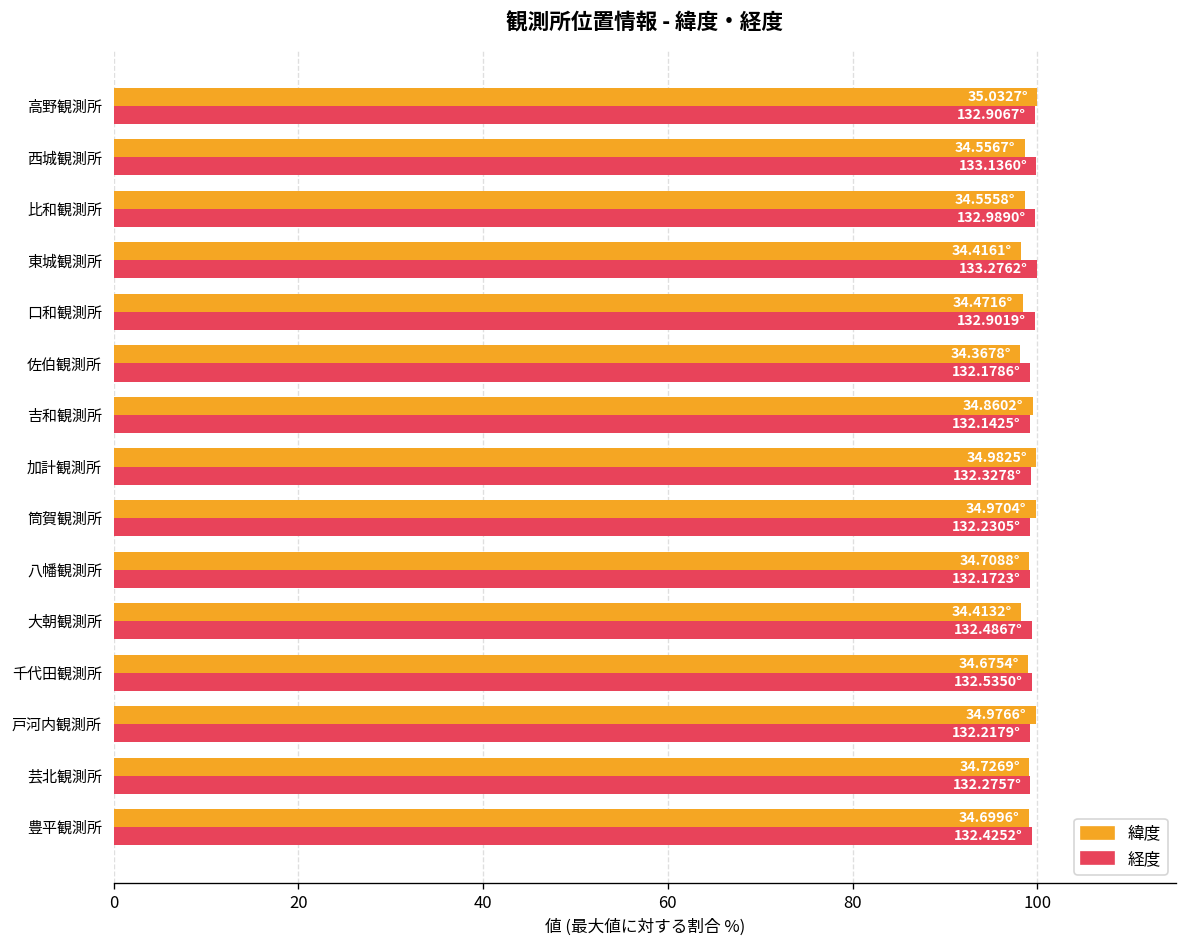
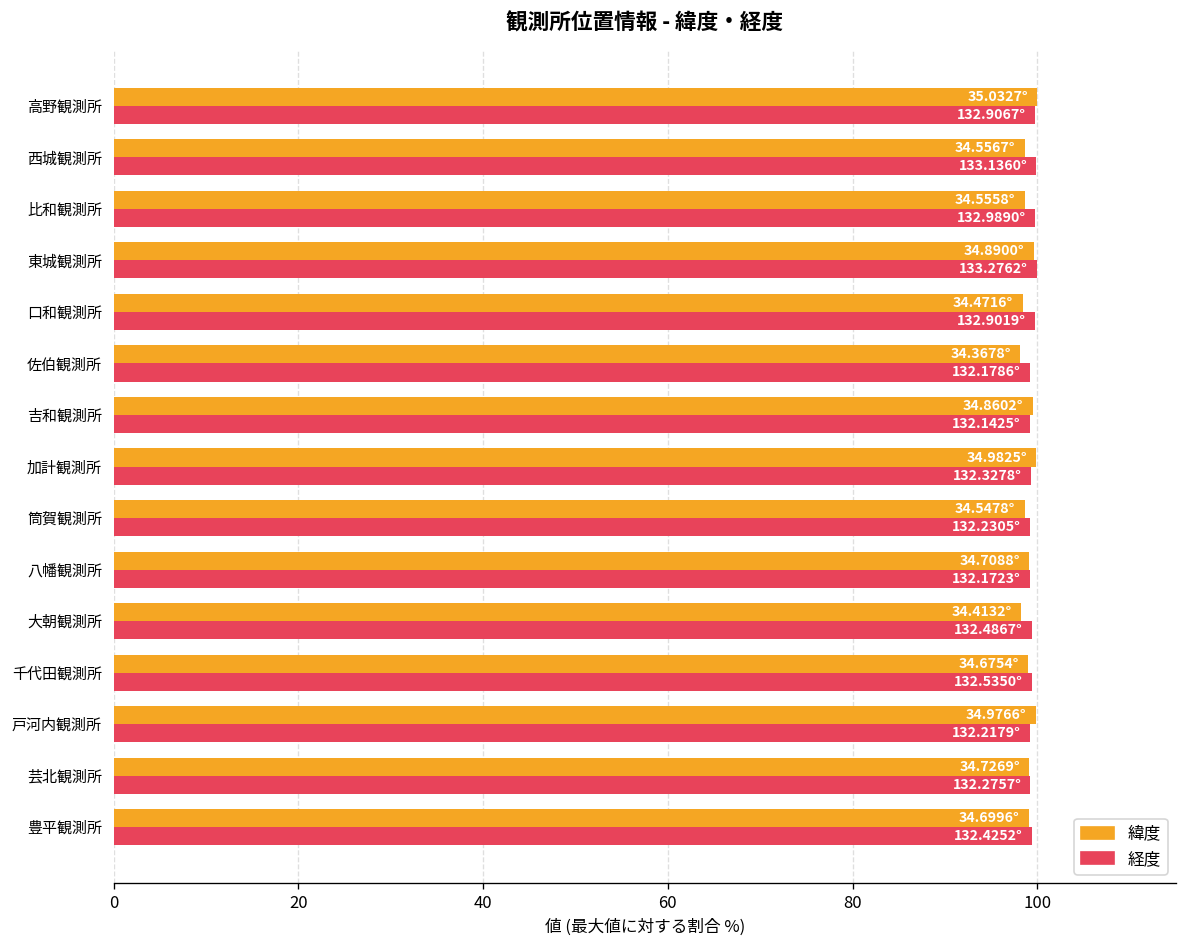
緯度, 東城観測所: 34.4161° -> 34.8900°
緯度, 筒賀観測所: 34.9704° -> 34.5478°
